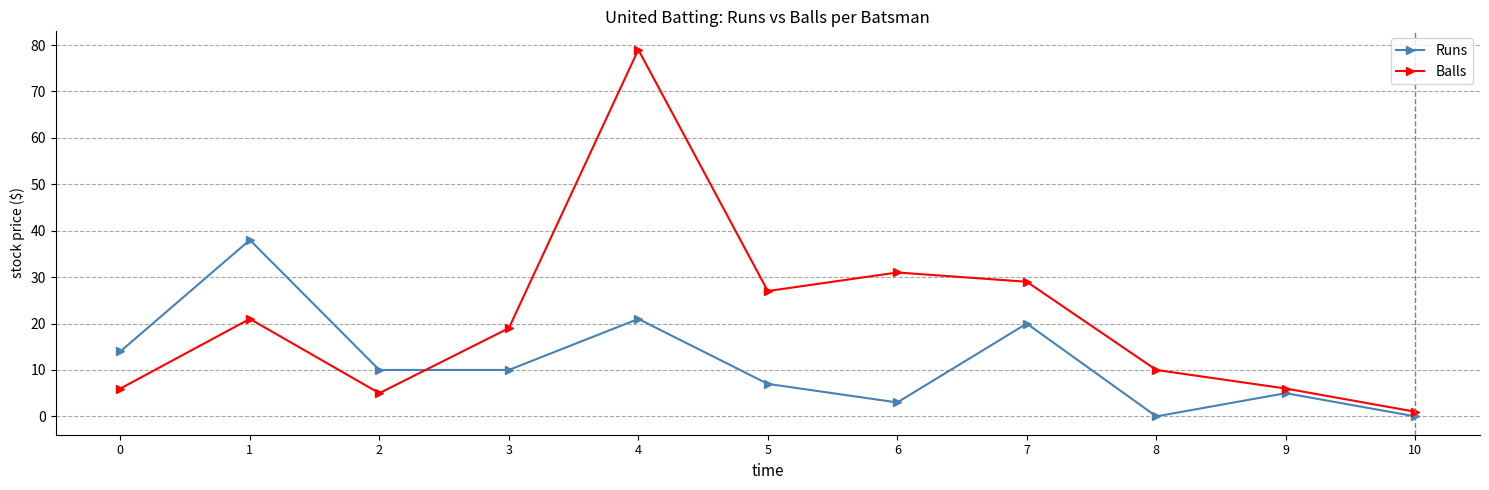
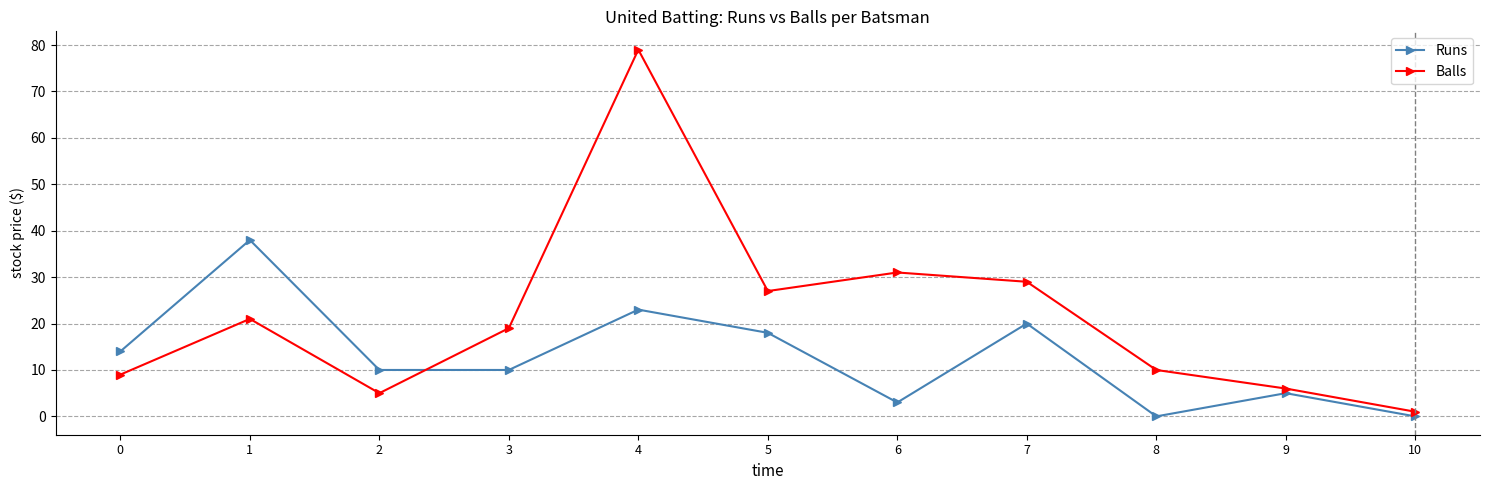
Balls, 0: 6 -> 9
Runs, 4: 21 -> 23
Runs, 5: 7 -> 18
